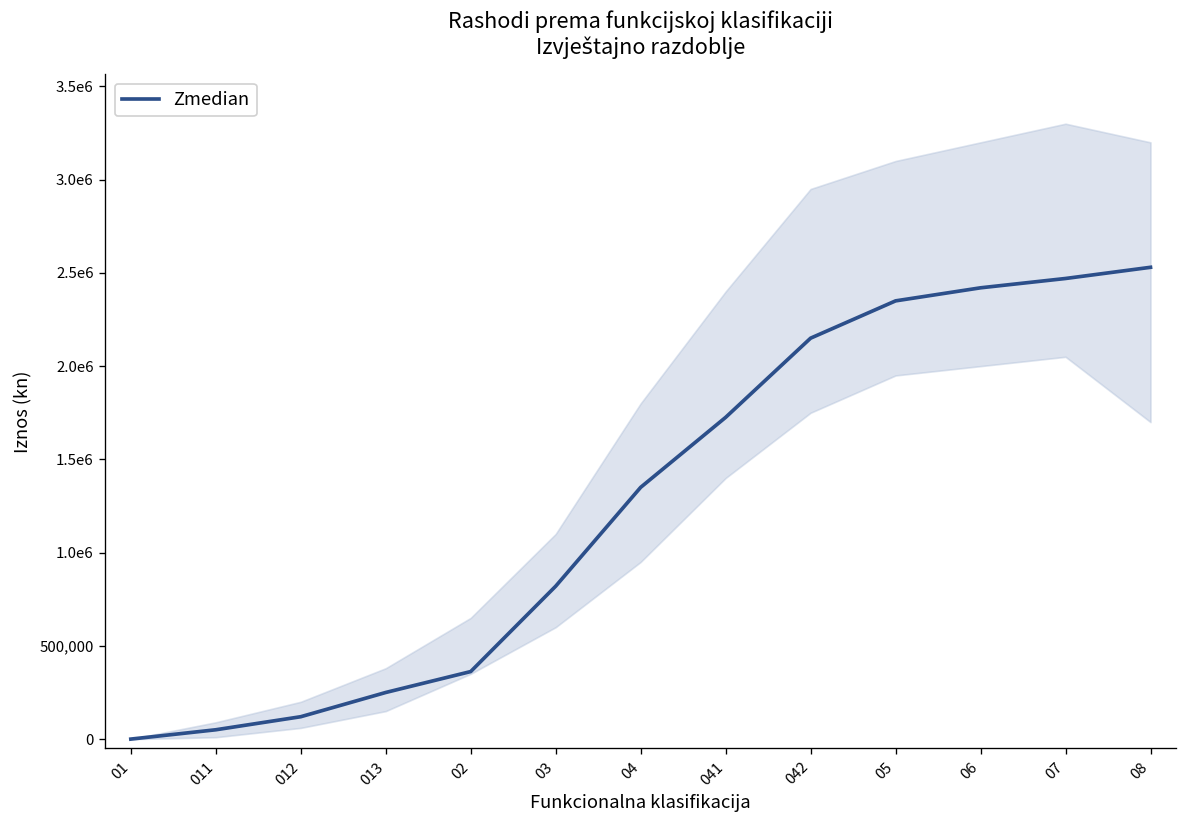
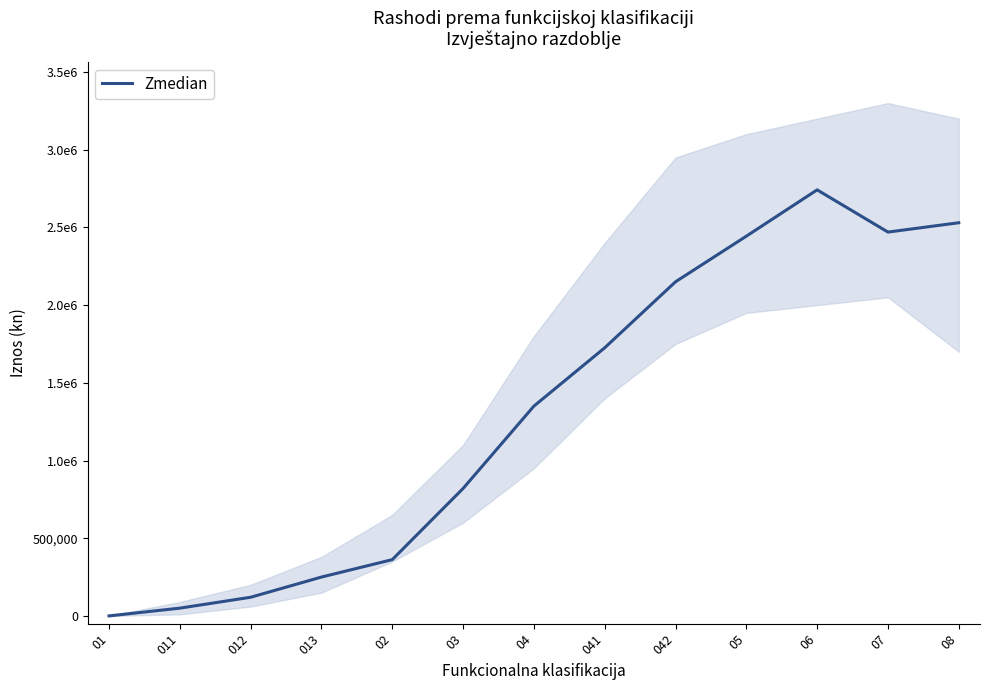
Zmedian, 05: 2,350,000 -> 2,440,000
Zmedian, 06: 2,420,000 -> 2,740,000
